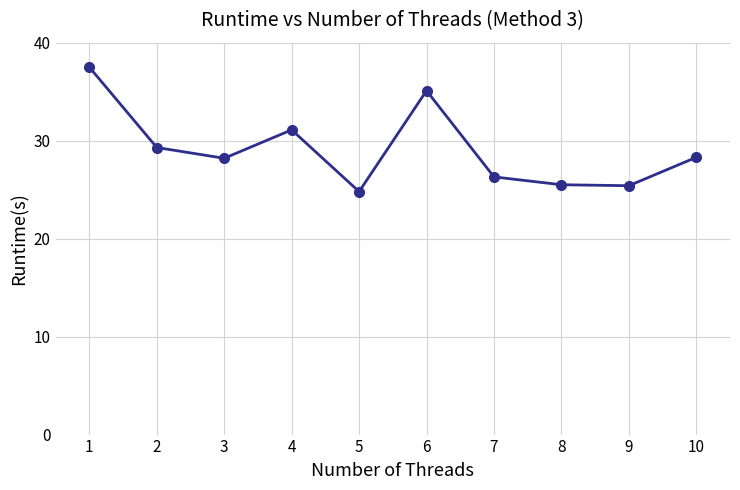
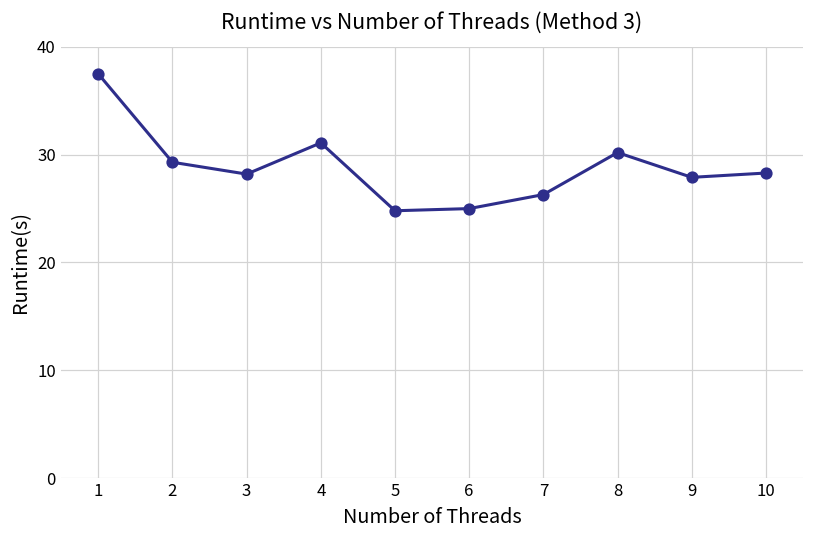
6: 35 -> 25
8: 26 -> 30
9: 25 -> 28
